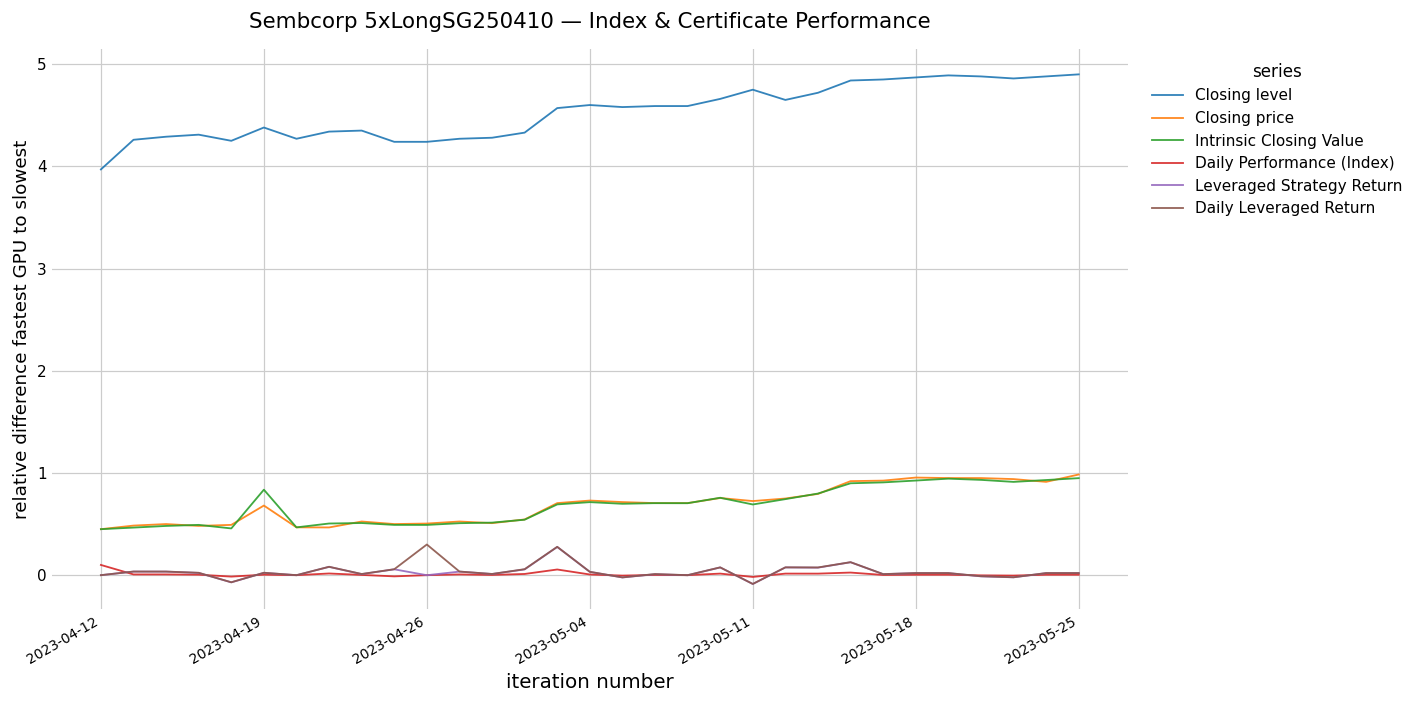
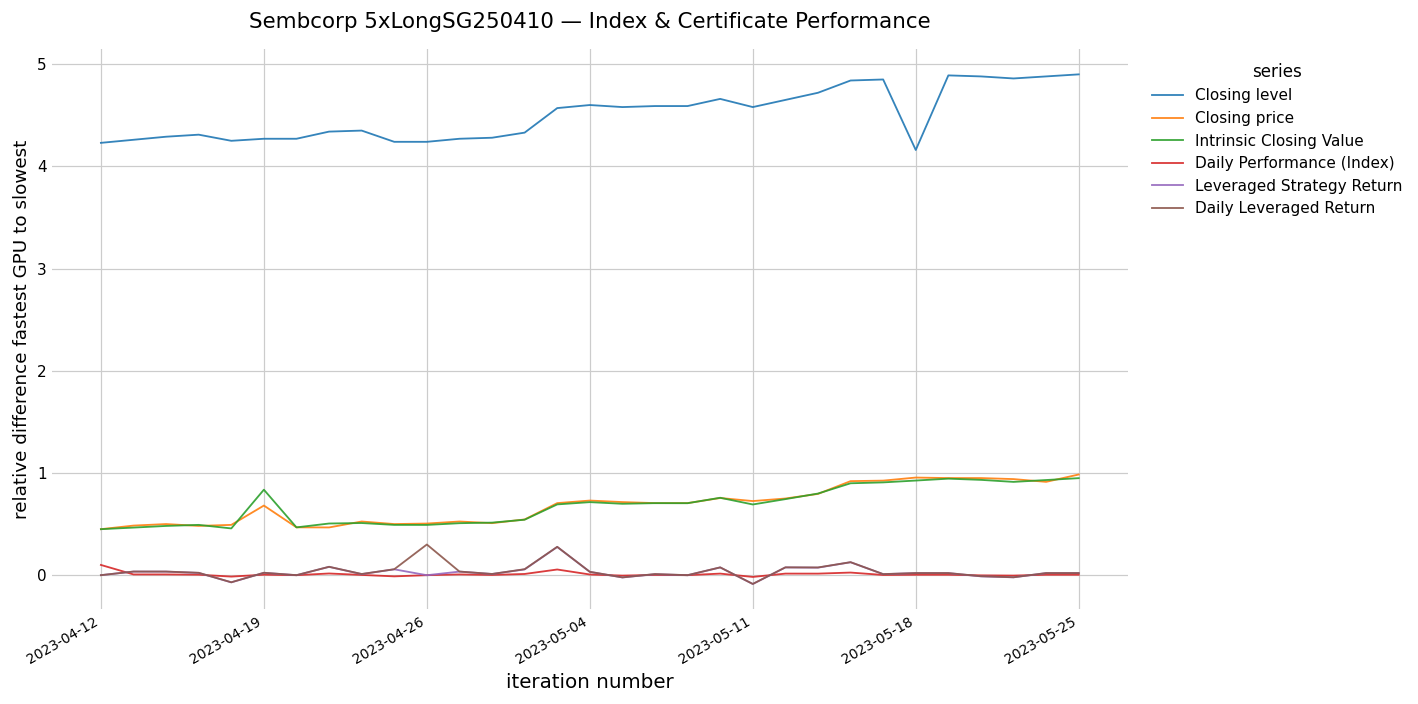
Closing level, 2023-04-12: 4.0 -> 4.2
Closing level, 2023-04-19: 4.4 -> 4.3
Closing level, 2023-05-11: 4.8 -> 4.6
Closing level, 2023-05-18: 4.9 -> 4.2
